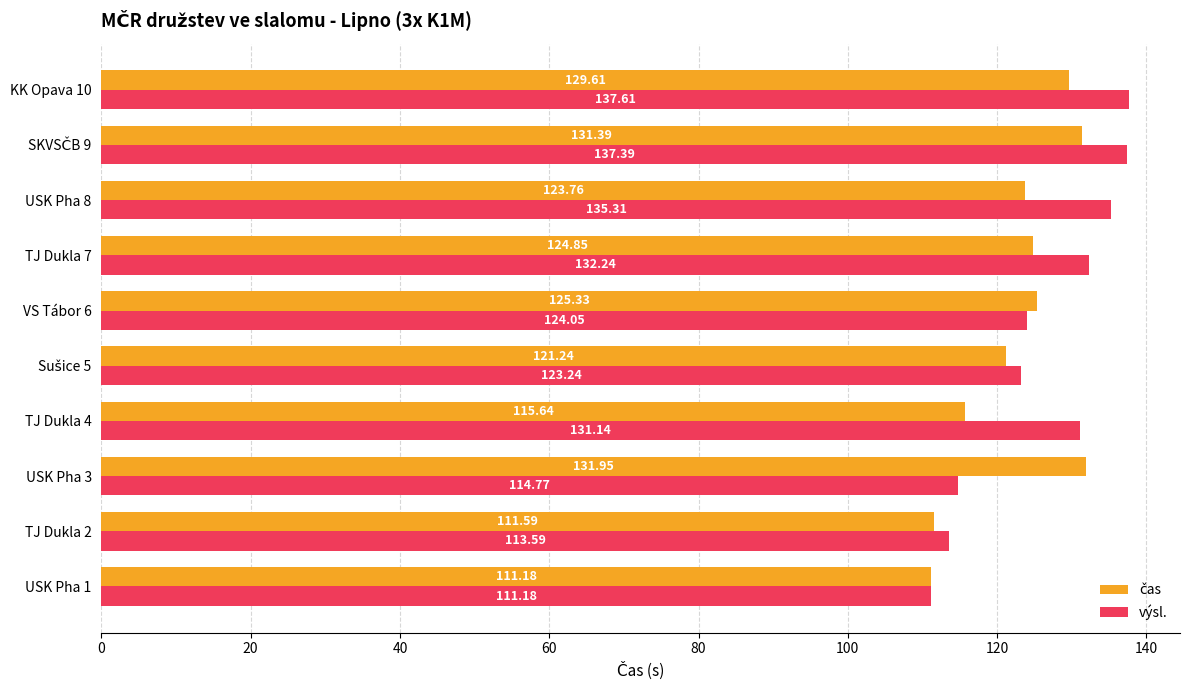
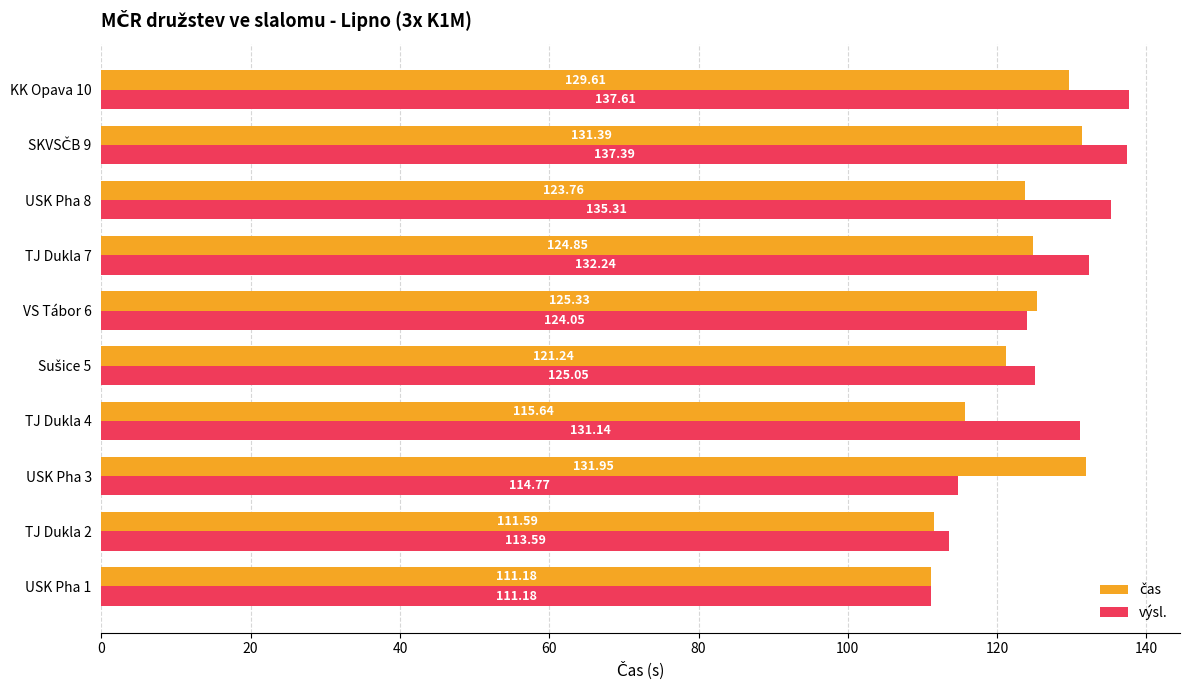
výsl., Sušice 5: 123.24 -> 125.05
